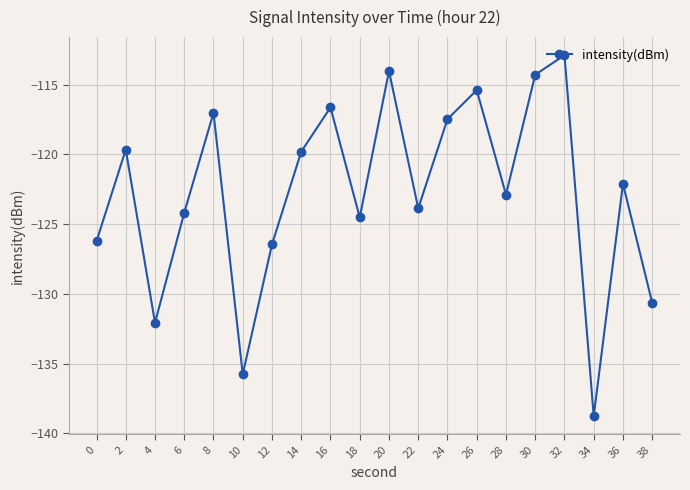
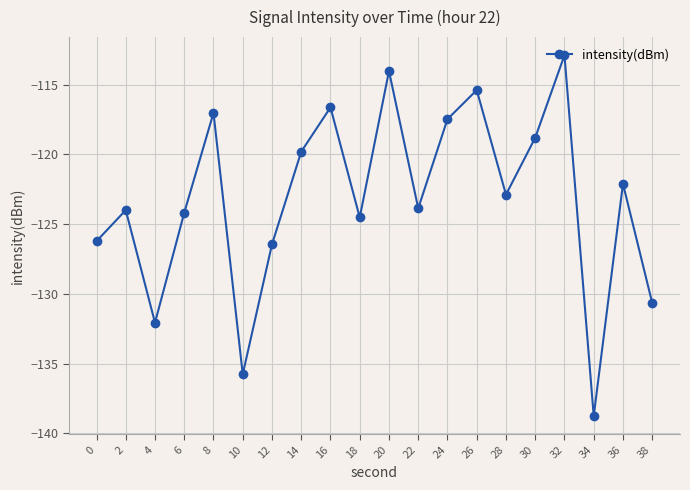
2: -119.7 -> -124.0
30: -114.3 -> -118.8
